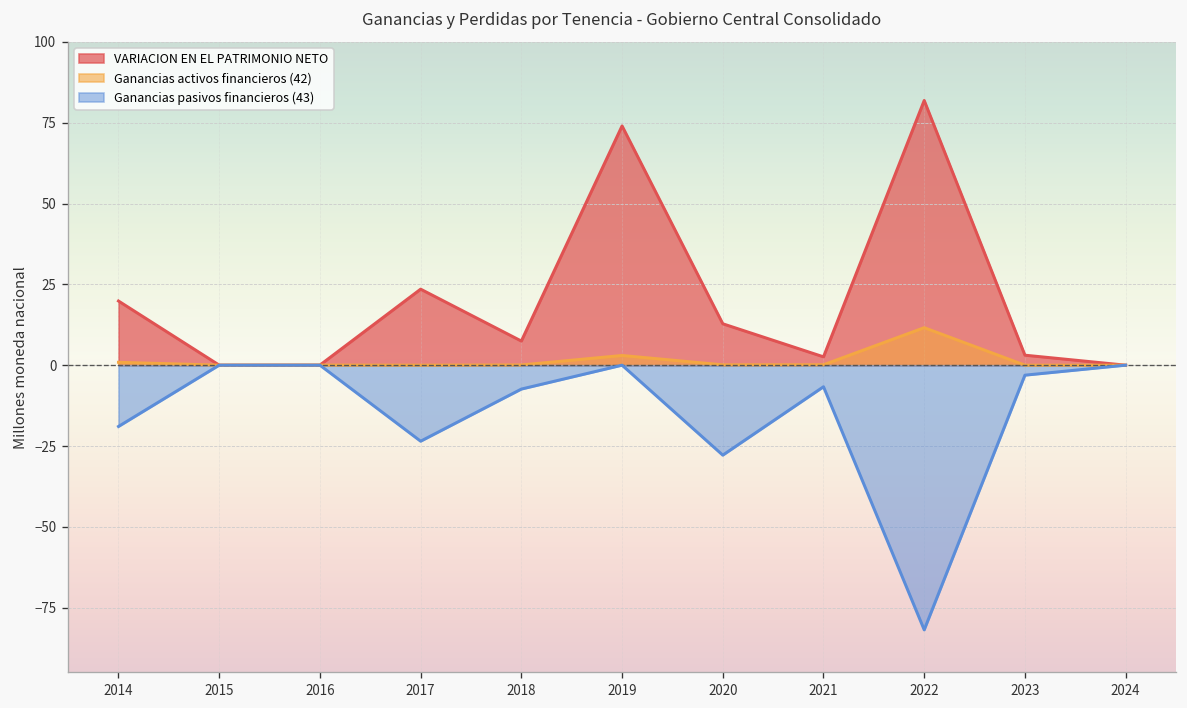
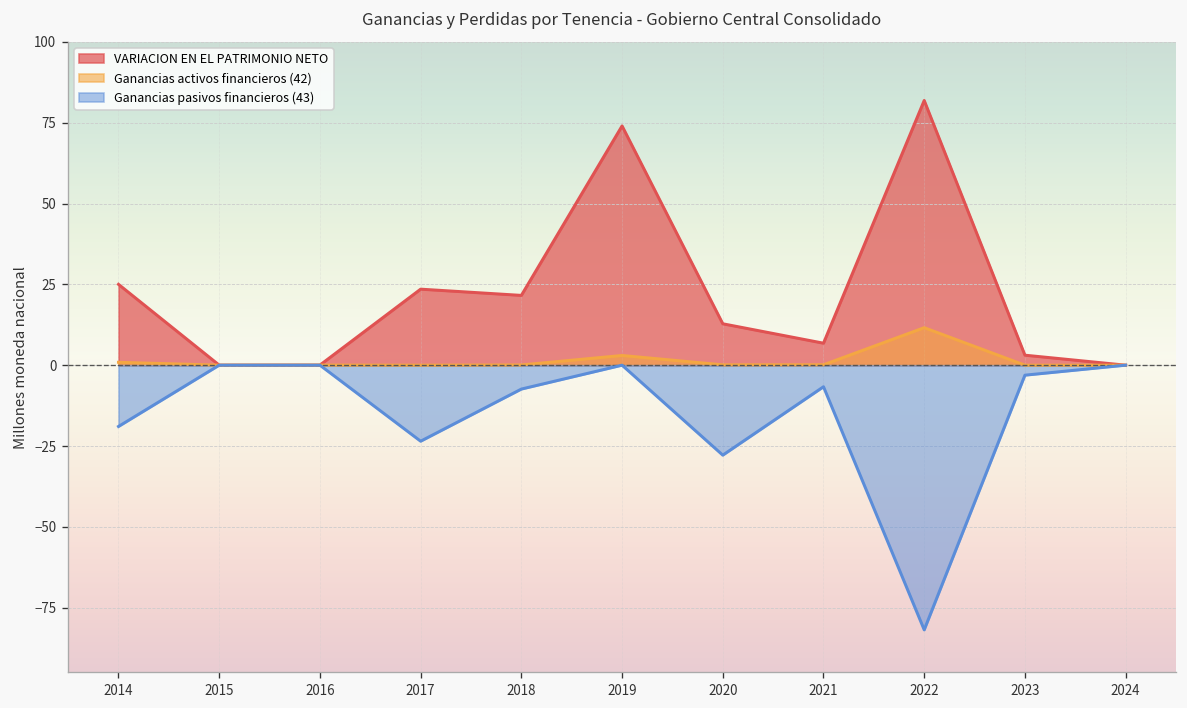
VARIACION EN EL PATRIMONIO NETO, 2014: 20 -> 25
VARIACION EN EL PATRIMONIO NETO, 2018: 7 -> 22
VARIACION EN EL PATRIMONIO NETO, 2021: 3 -> 7
